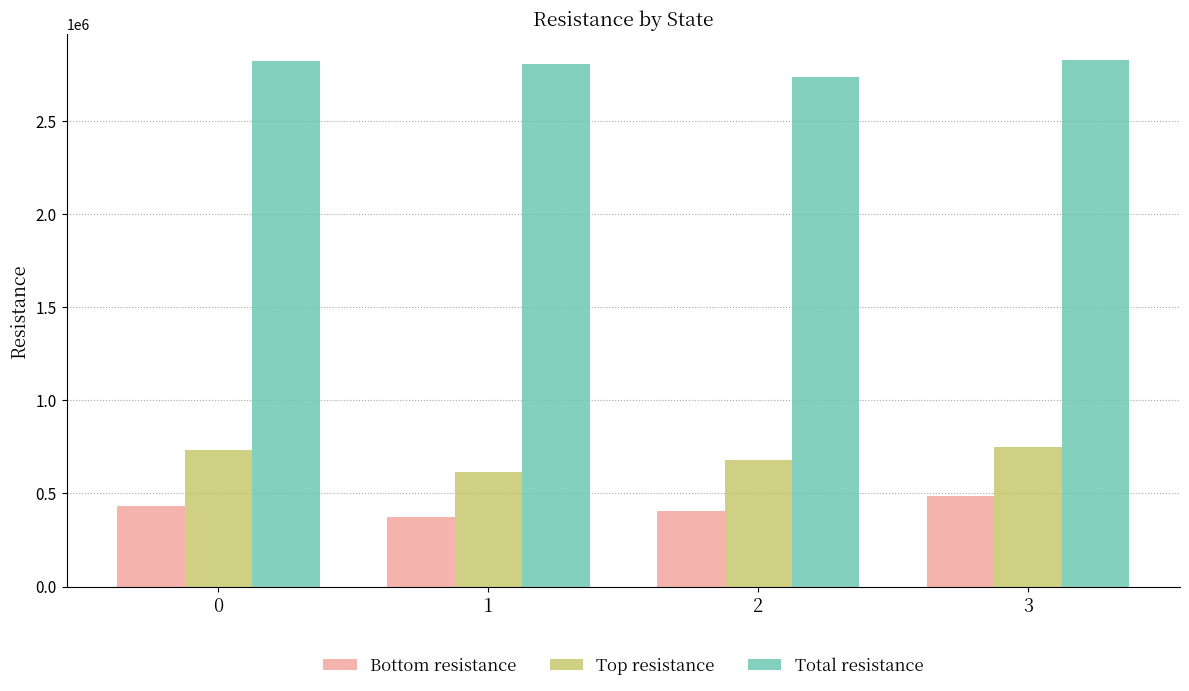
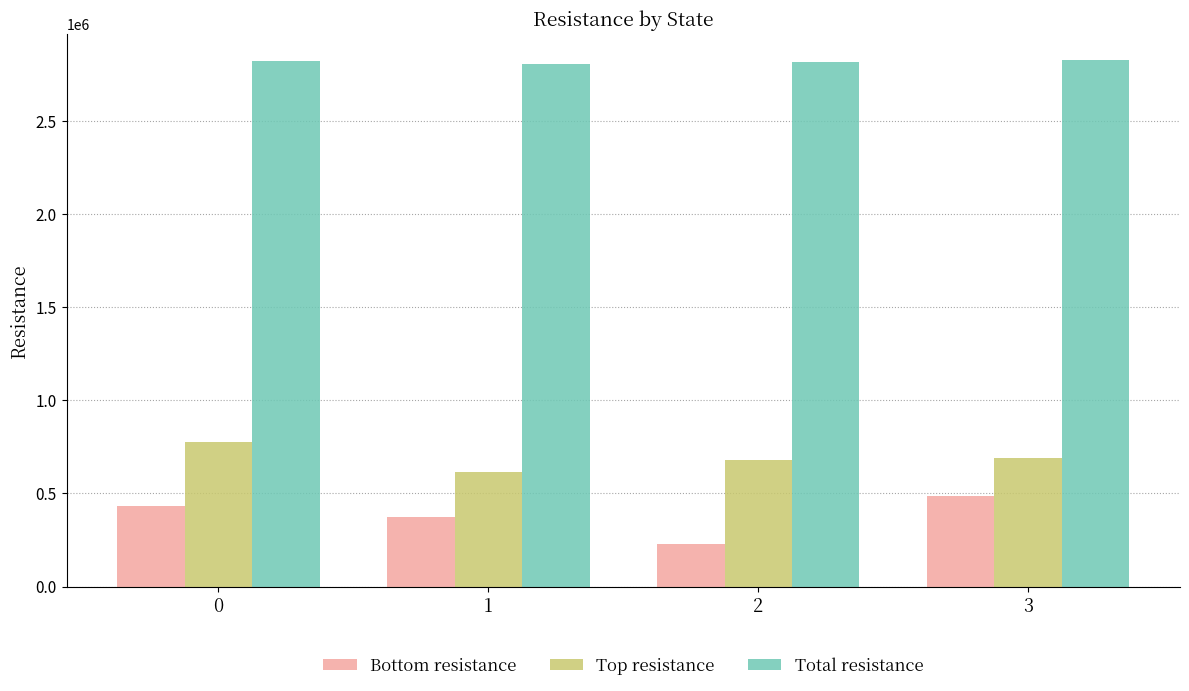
Top resistance, 0: 730000 -> 780000
Bottom resistance, 2: 410000 -> 230000
Total resistance, 2: 2740000 -> 2820000
Top resistance, 3: 750000 -> 690000
